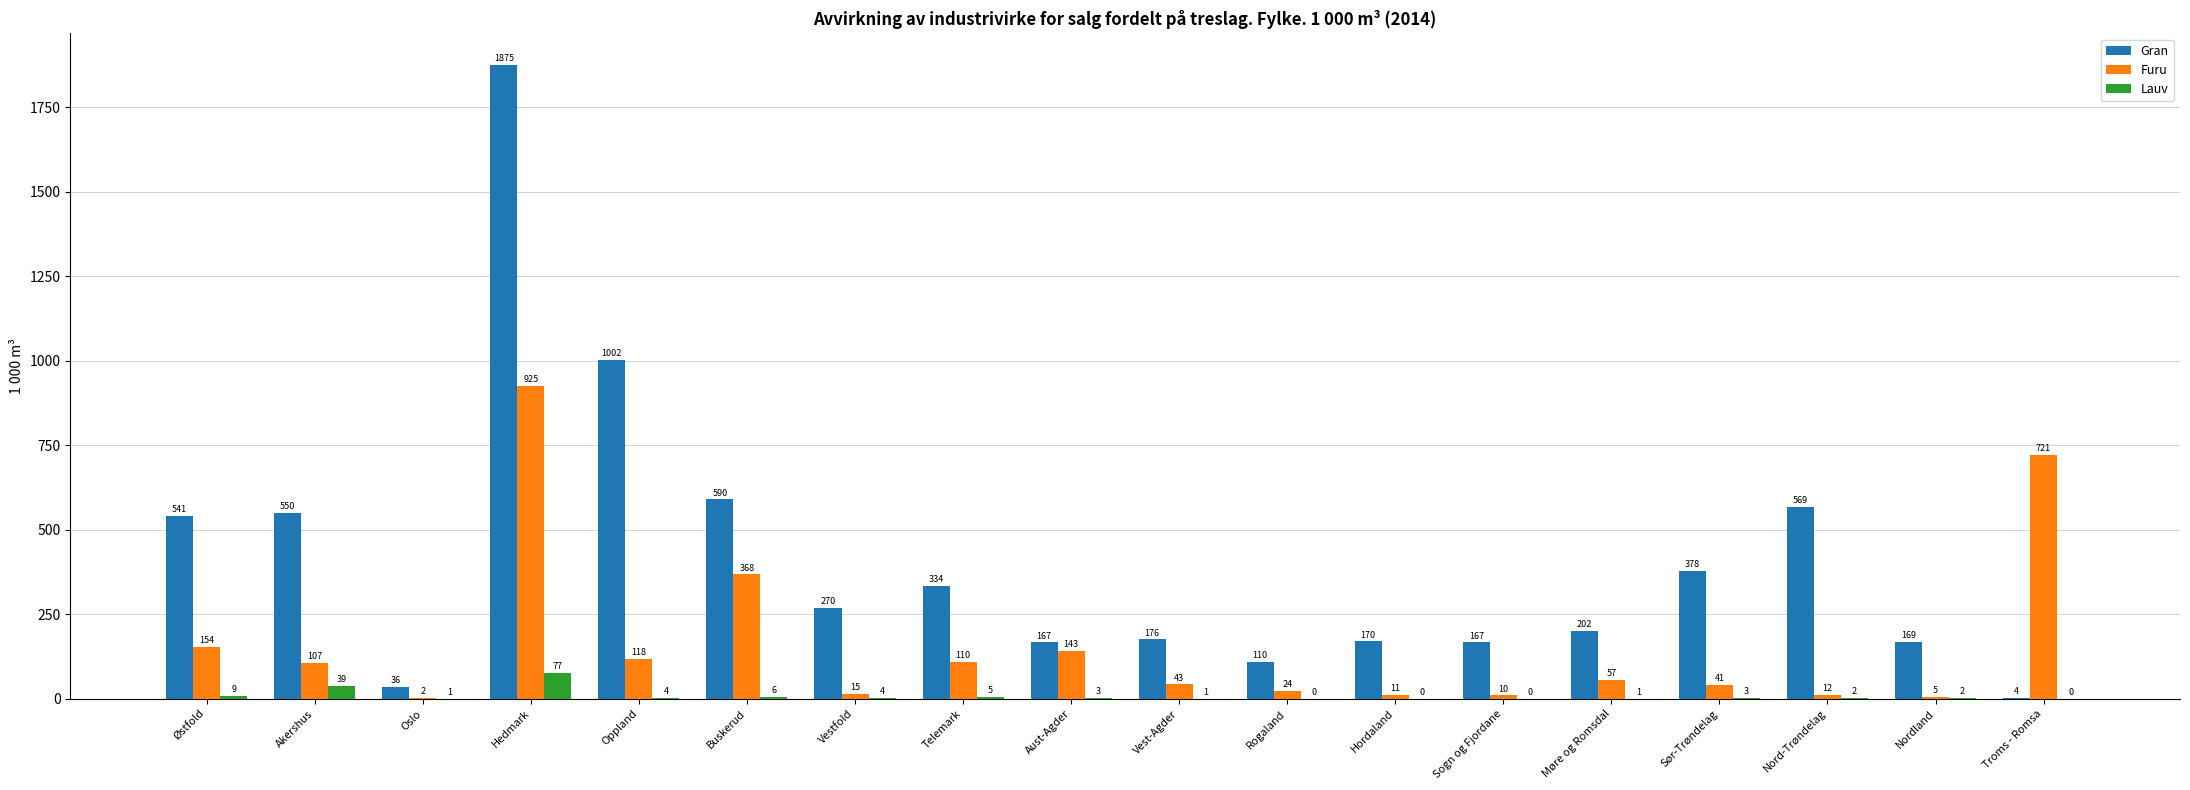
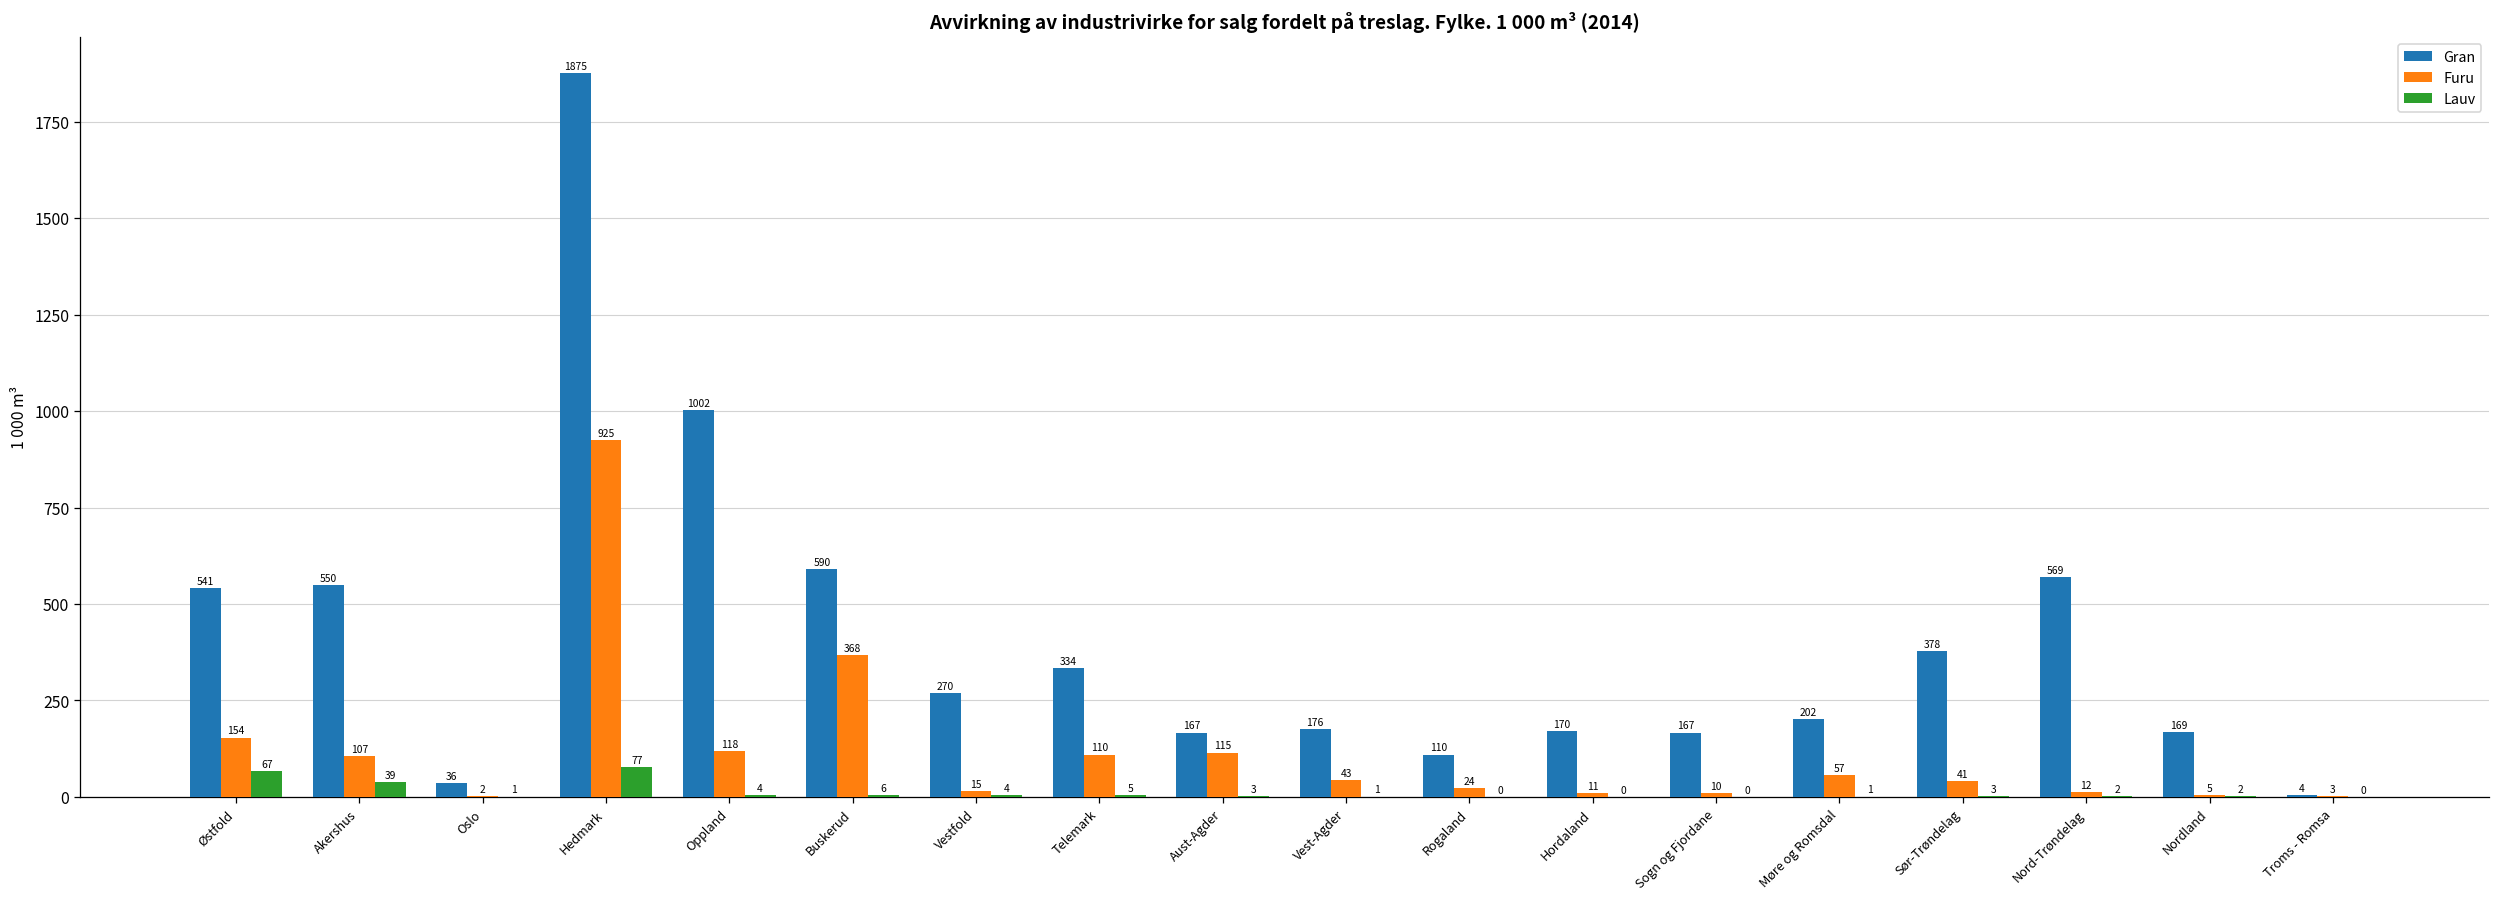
Lauv, Østfold: 9 -> 67
Furu, Aust-Agder: 143 -> 115
Furu, Troms - Romsa: 721 -> 3
